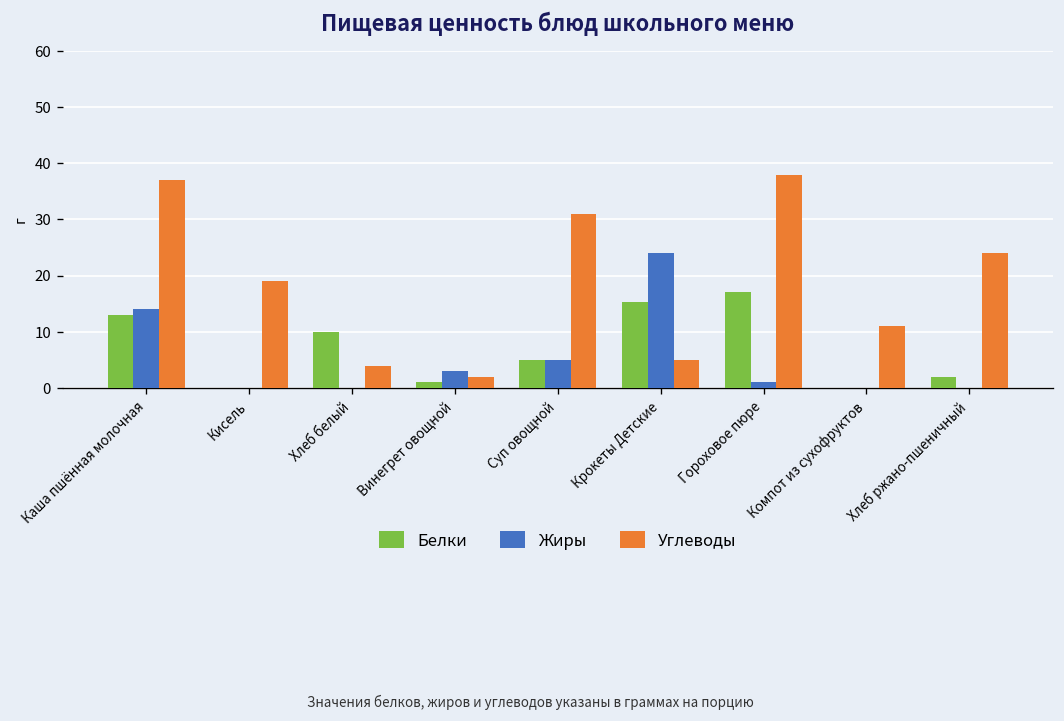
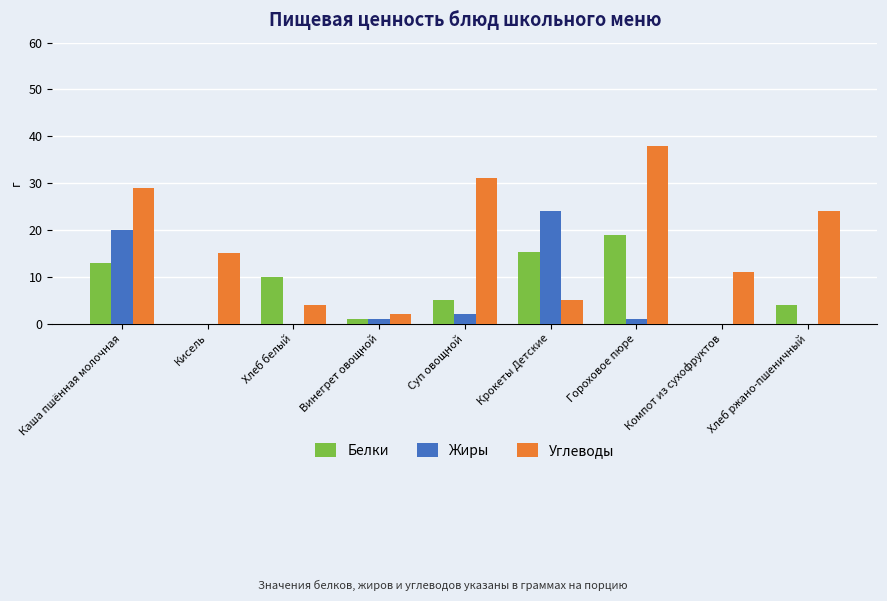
Жиры, Каша пшённая молочная: 14 -> 20
Углеводы, Каша пшённая молочная: 37 -> 29
Углеводы, Кисель: 19 -> 15
Жиры, Винегрет овощной: 3 -> 1
Жиры, Суп овощной: 5 -> 2
Белки, Гороховое пюре: 17 -> 19
Белки, Хлеб ржано-пшеничный: 2 -> 4
